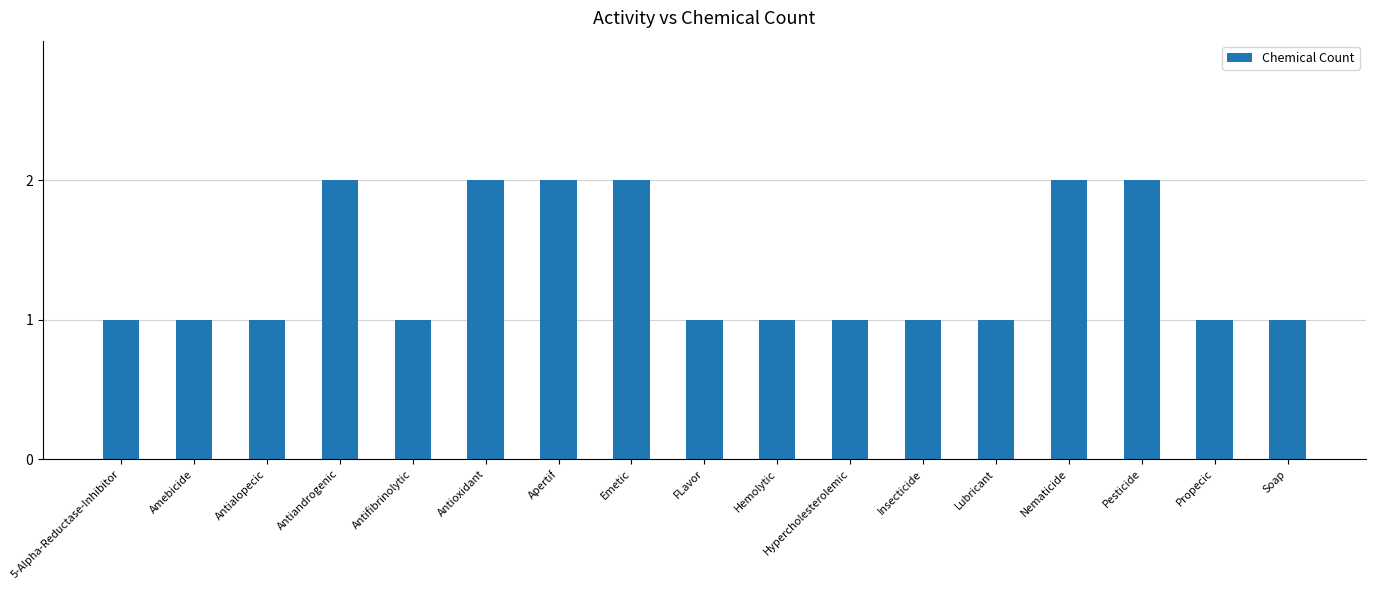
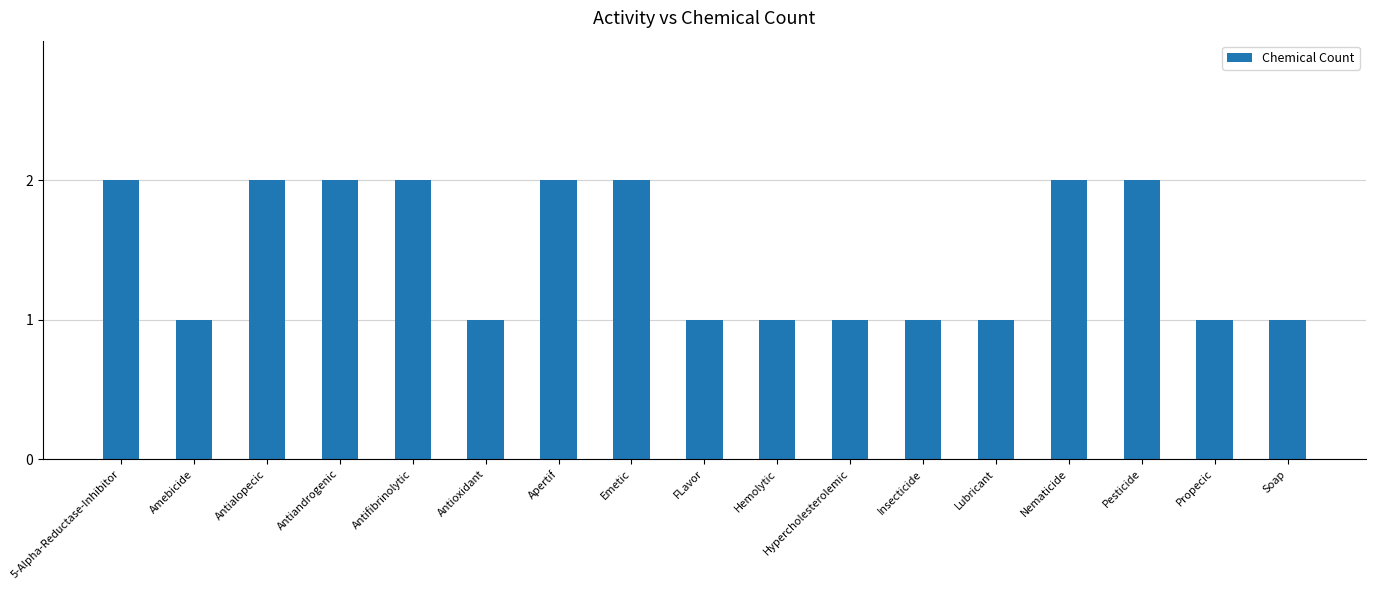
5-Alpha-Reductase-Inhibitor: 1 -> 2
Antialopecic: 1 -> 2
Antifibrinolytic: 1 -> 2
Antioxidant: 2 -> 1
